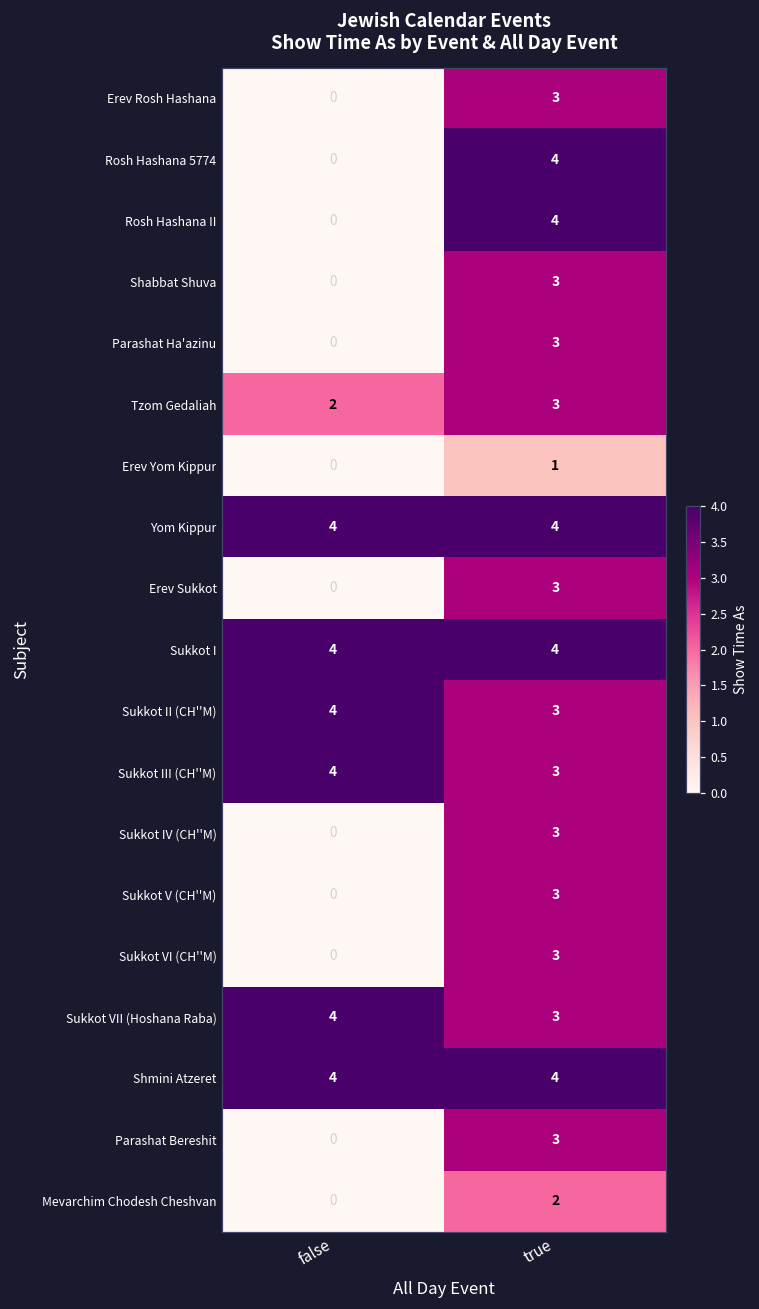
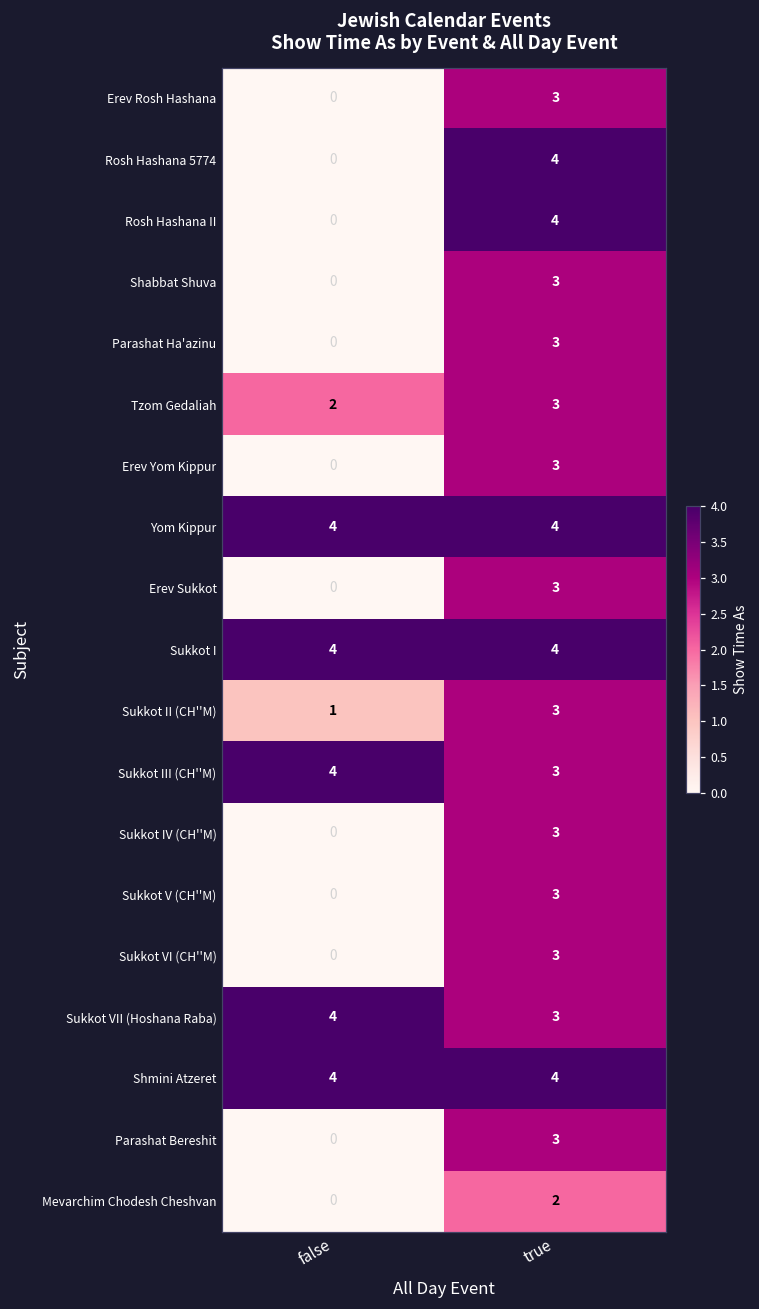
Erev Yom Kippur, true: 1 -> 3
Sukkot II (CH''M), false: 4 -> 1
